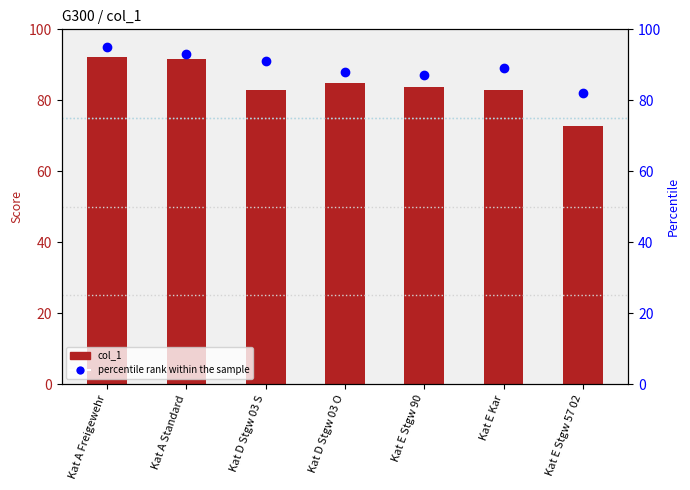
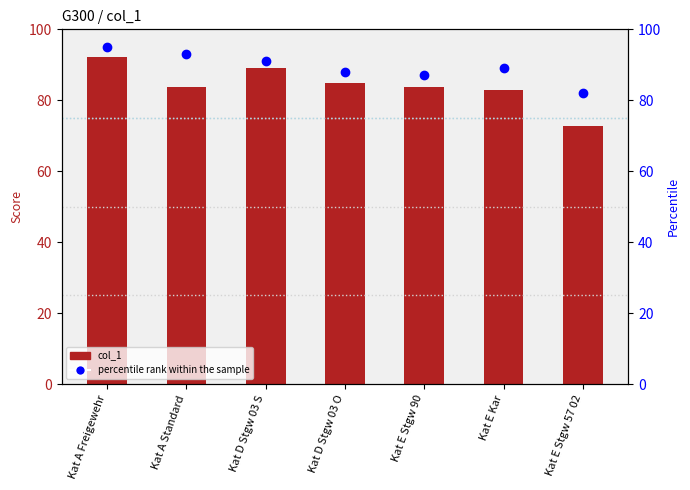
col_1, Kat A Standard: 92 -> 84
col_1, Kat D Stgw 03 S: 83 -> 89
